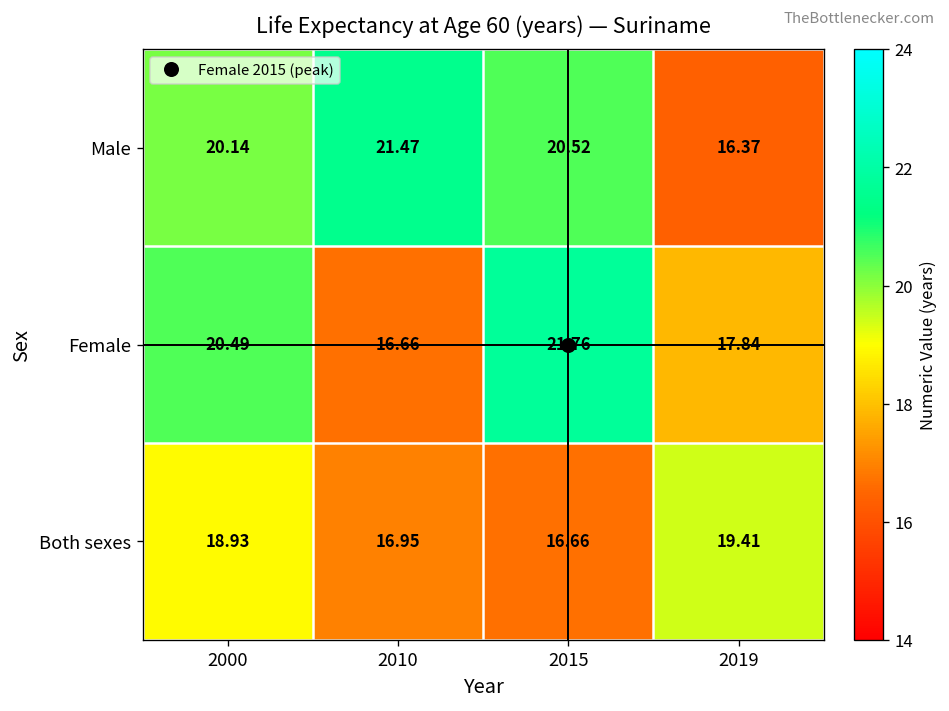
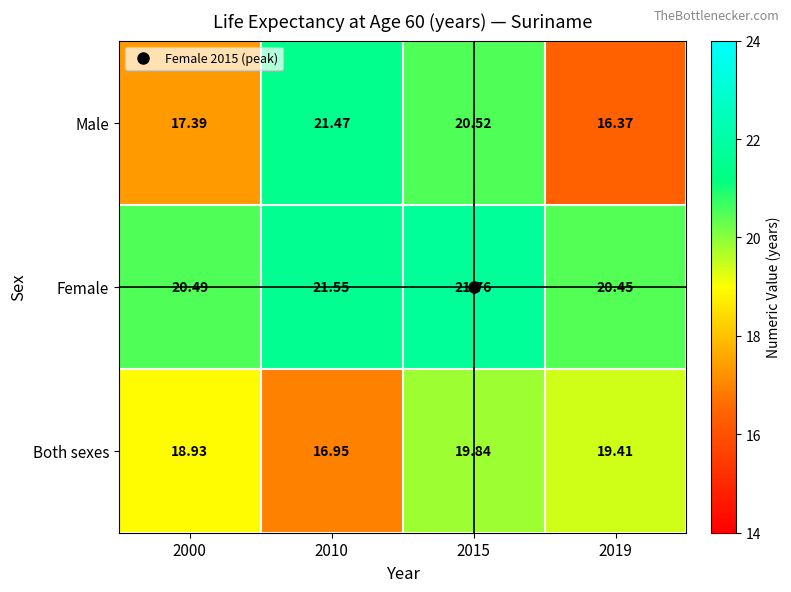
Male, 2000: 20.14 -> 17.39
Female, 2010: 16.66 -> 21.55
Female, 2019: 17.84 -> 20.45
Both sexes, 2015: 16.66 -> 19.84
